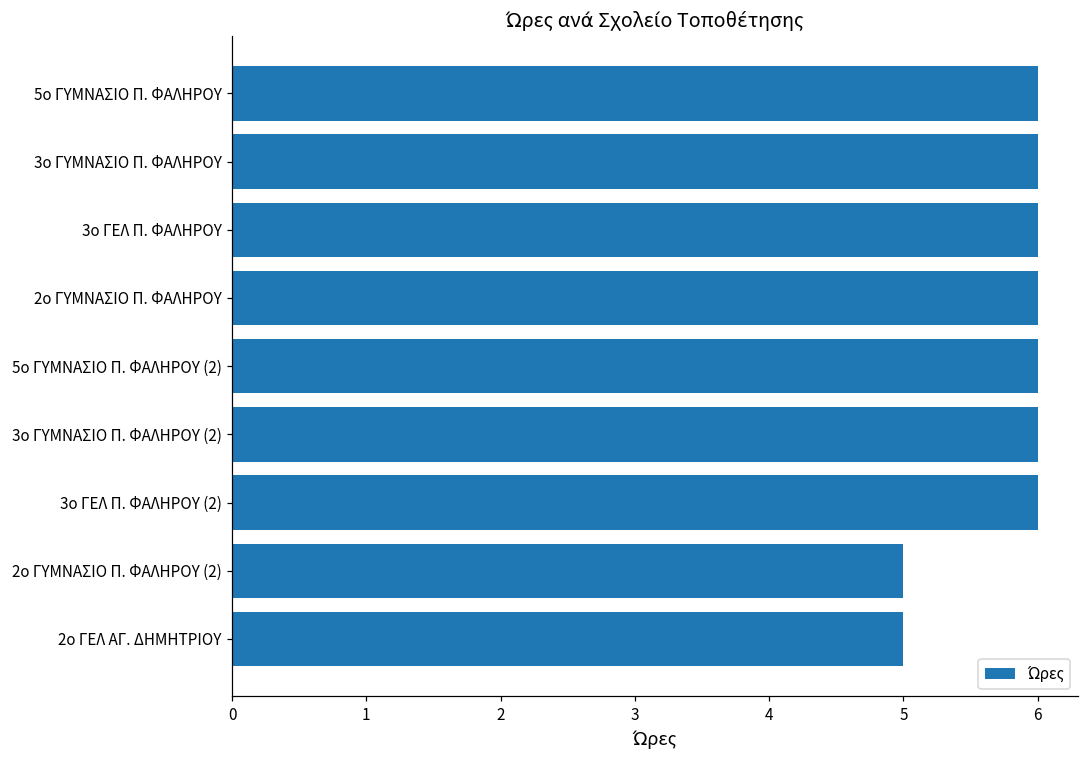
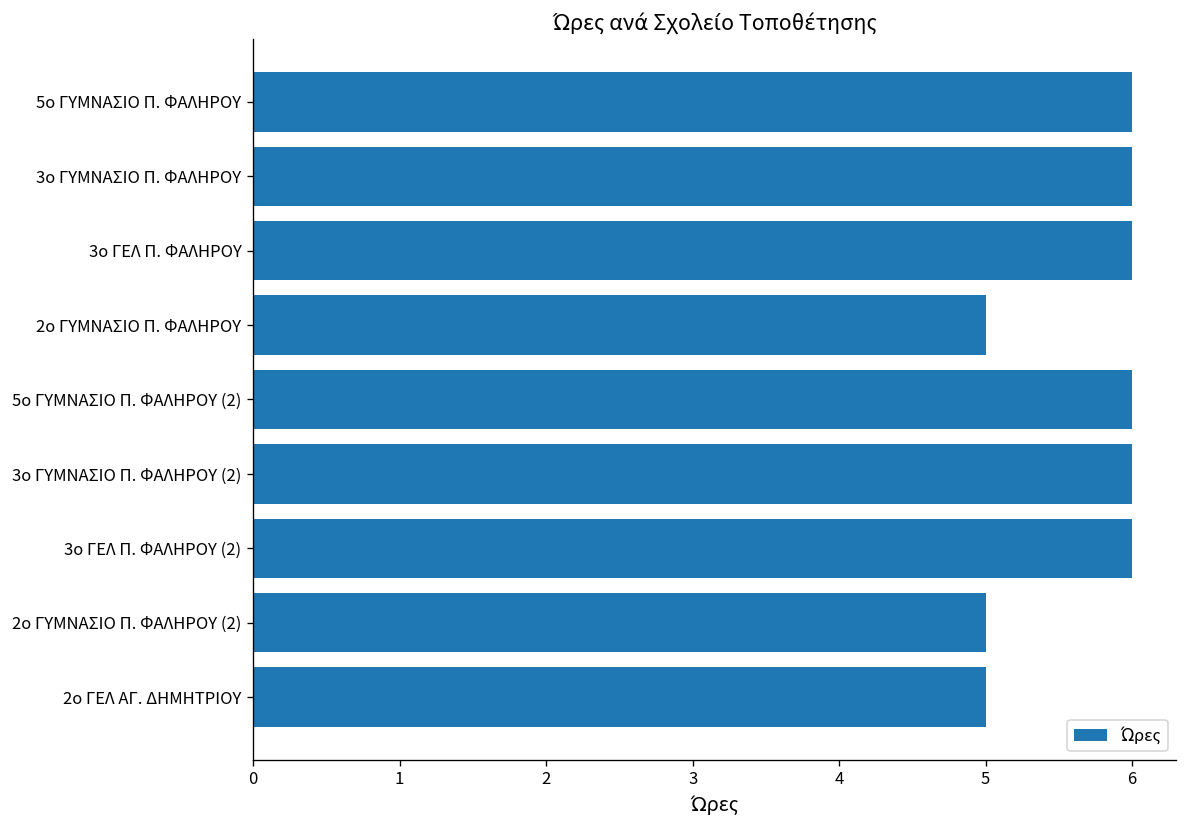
2ο ΓΥΜΝΑΣΙΟ Π. ΦΑΛΗΡΟΥ: 6 -> 5
